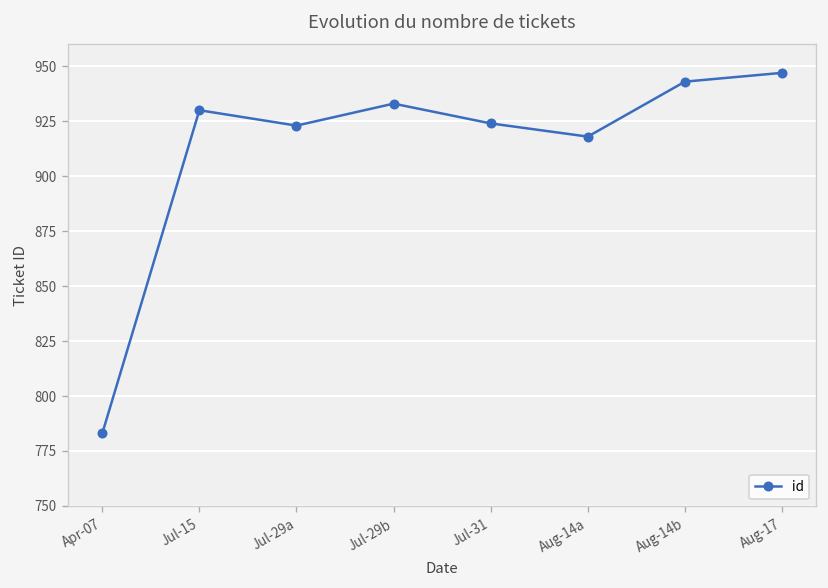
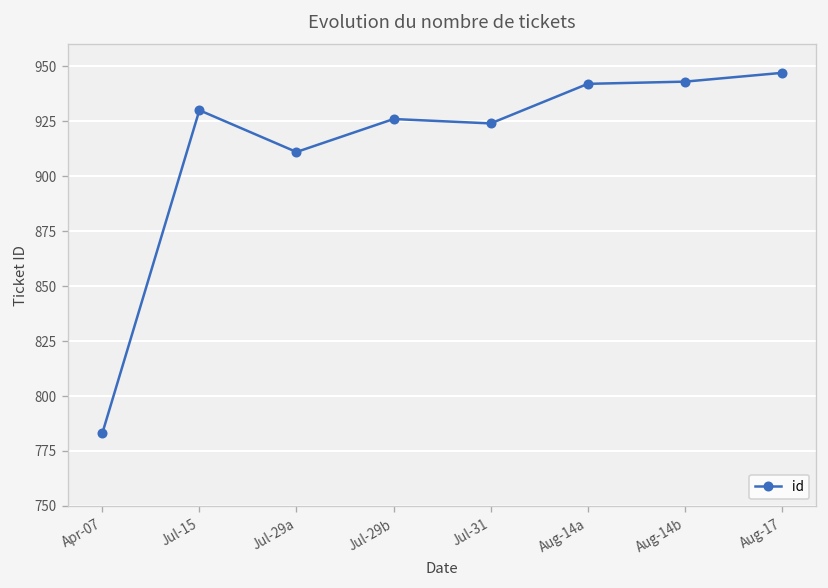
Jul-29a: 923 -> 911
Jul-29b: 933 -> 926
Aug-14a: 918 -> 942
